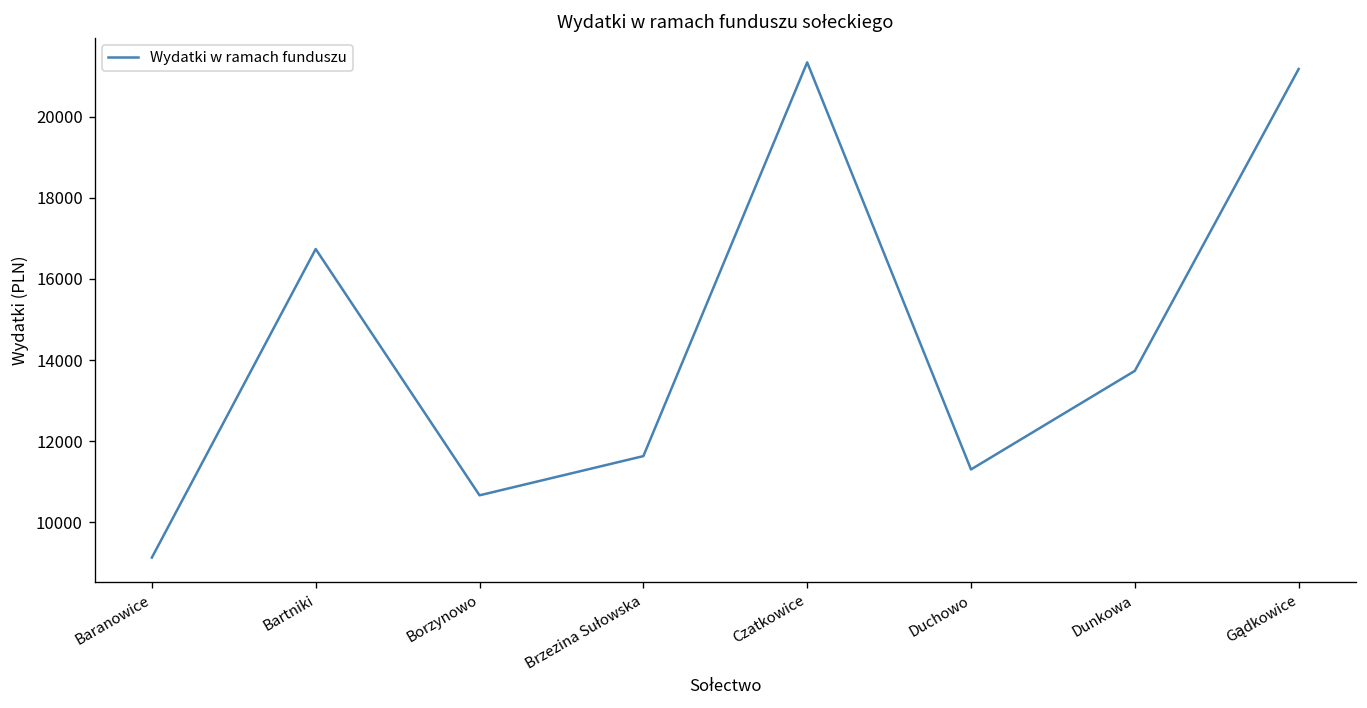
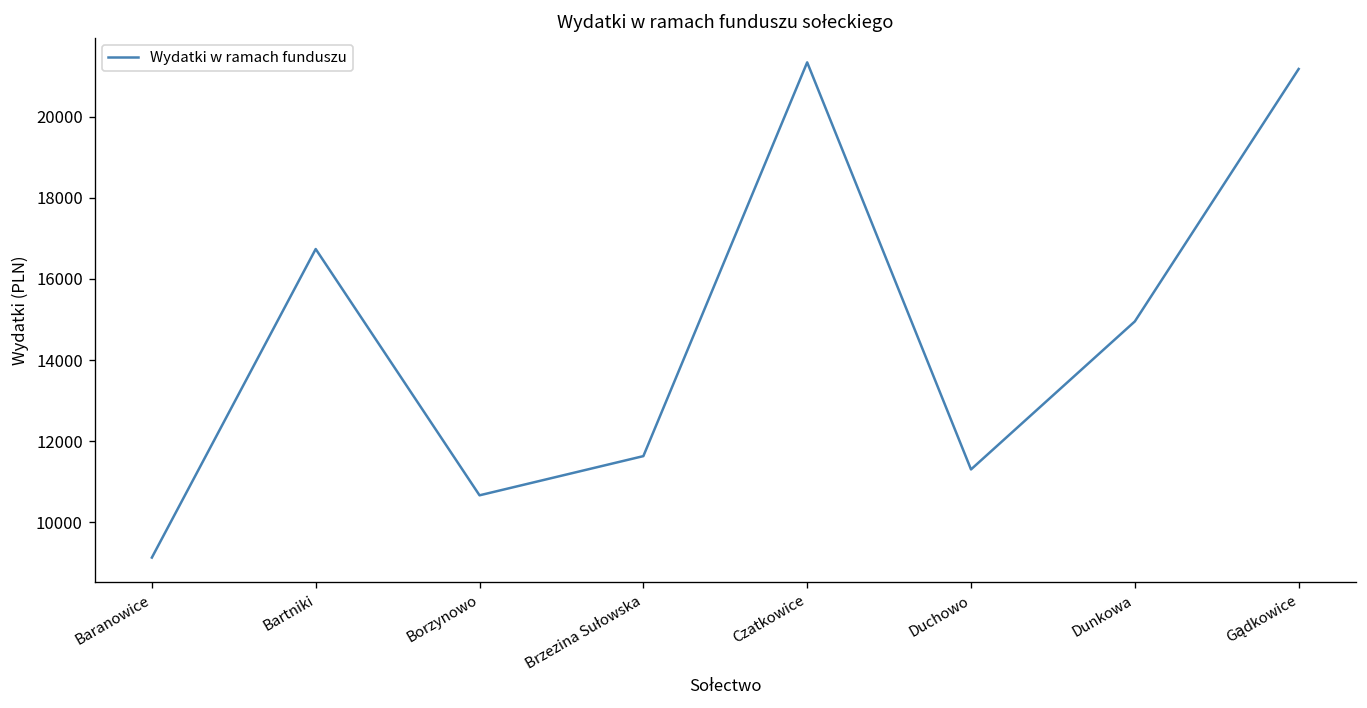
Dunkowa: 13700 -> 15000
